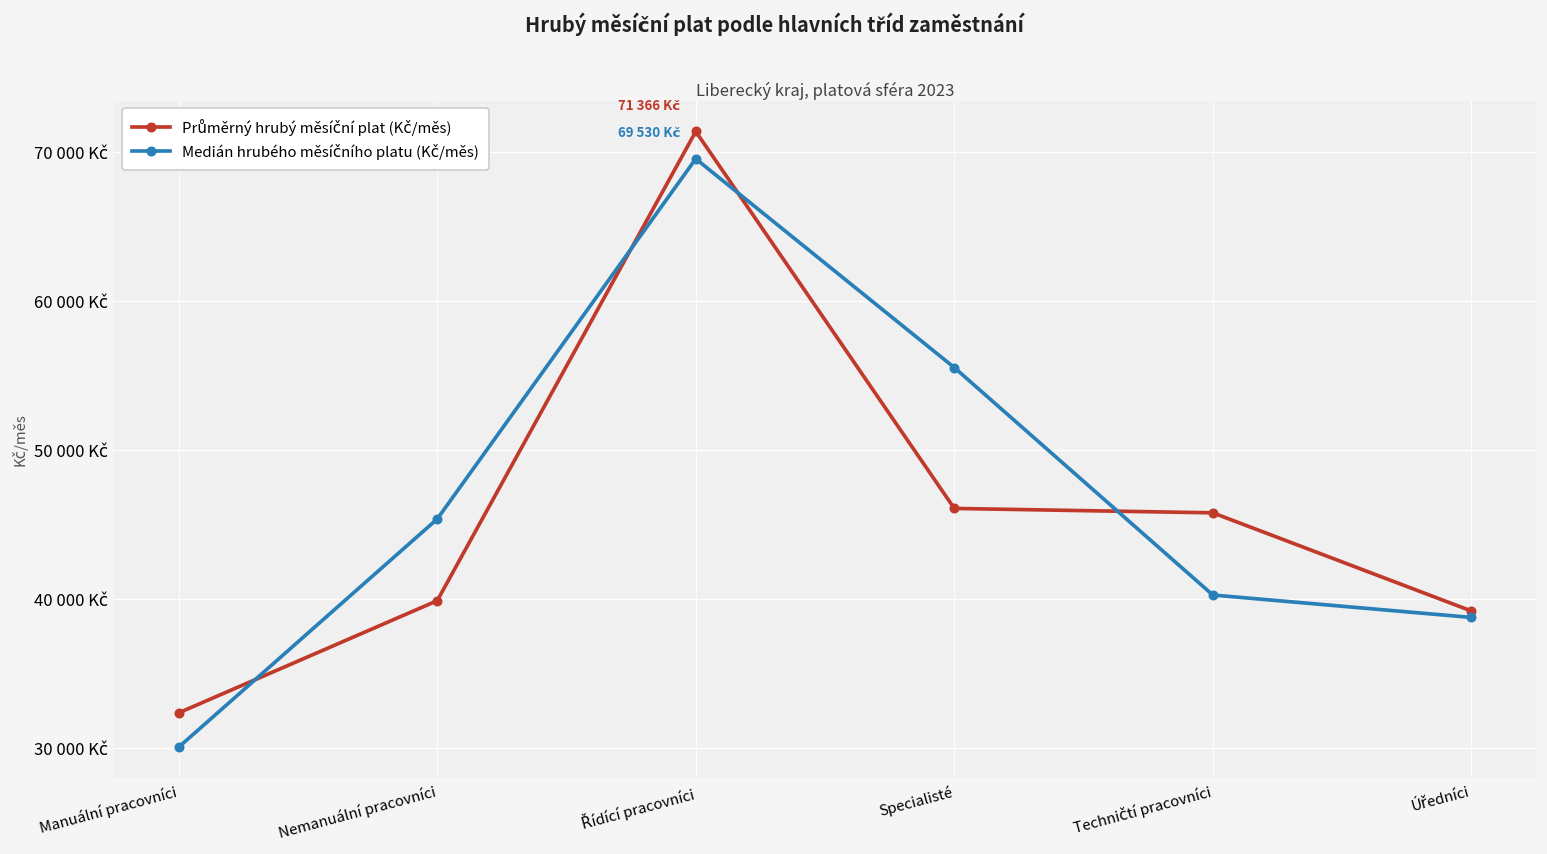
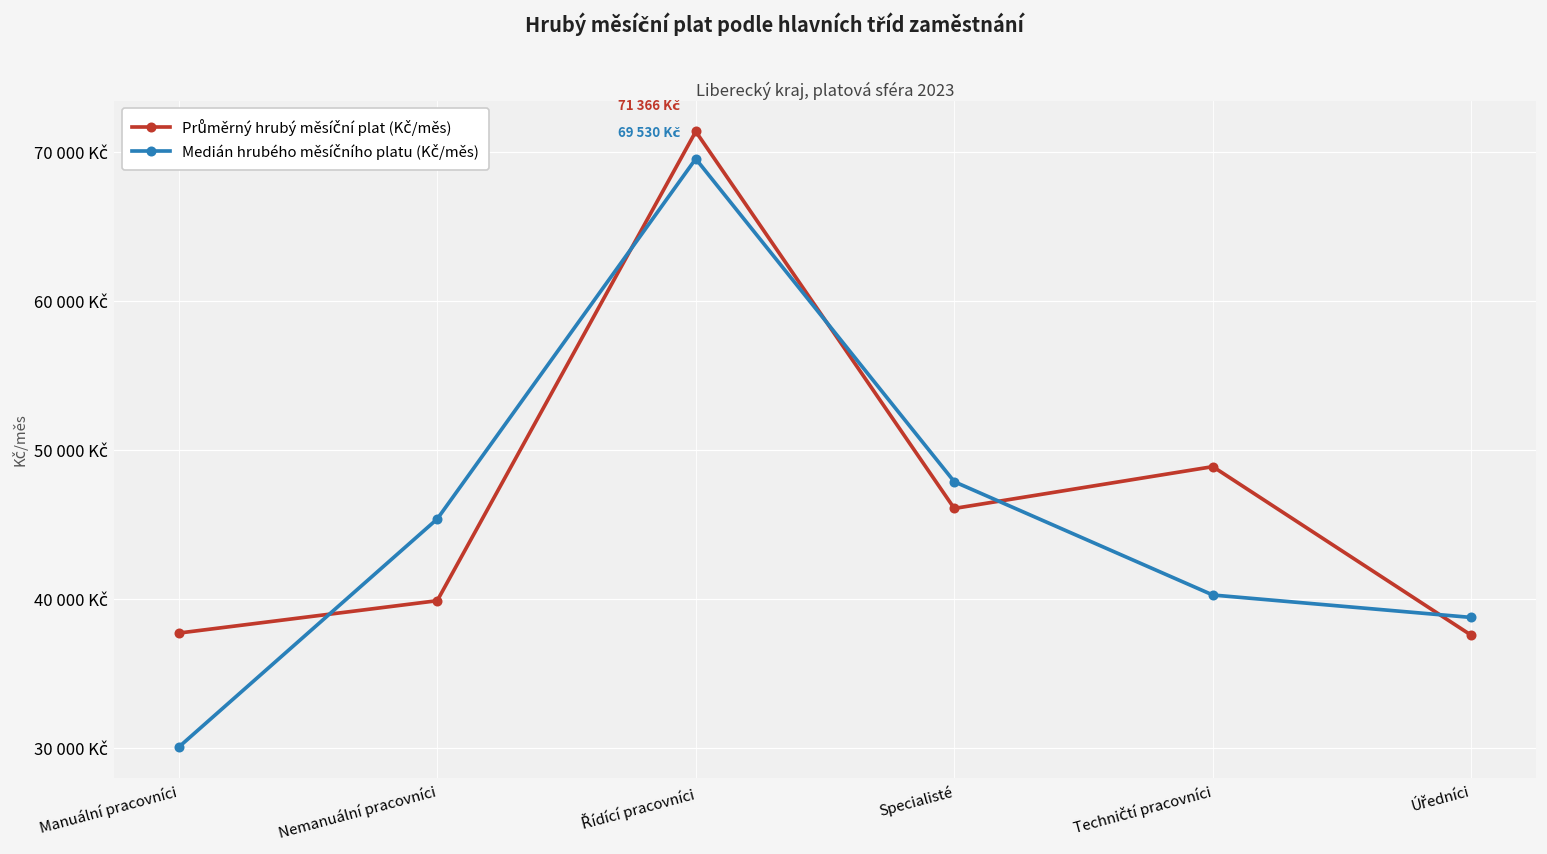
Průměrný hrubý měsíční plat (Kč/měs), Manuální pracovníci: 32300 Kč -> 37700 Kč
Medián hrubého měsíčního platu (Kč/měs), Specialisté: 55500 Kč -> 47900 Kč
Průměrný hrubý měsíční plat (Kč/měs), Techničtí pracovníci: 45800 Kč -> 48900 Kč
Průměrný hrubý měsíční plat (Kč/měs), Úředníci: 39200 Kč -> 37500 Kč
